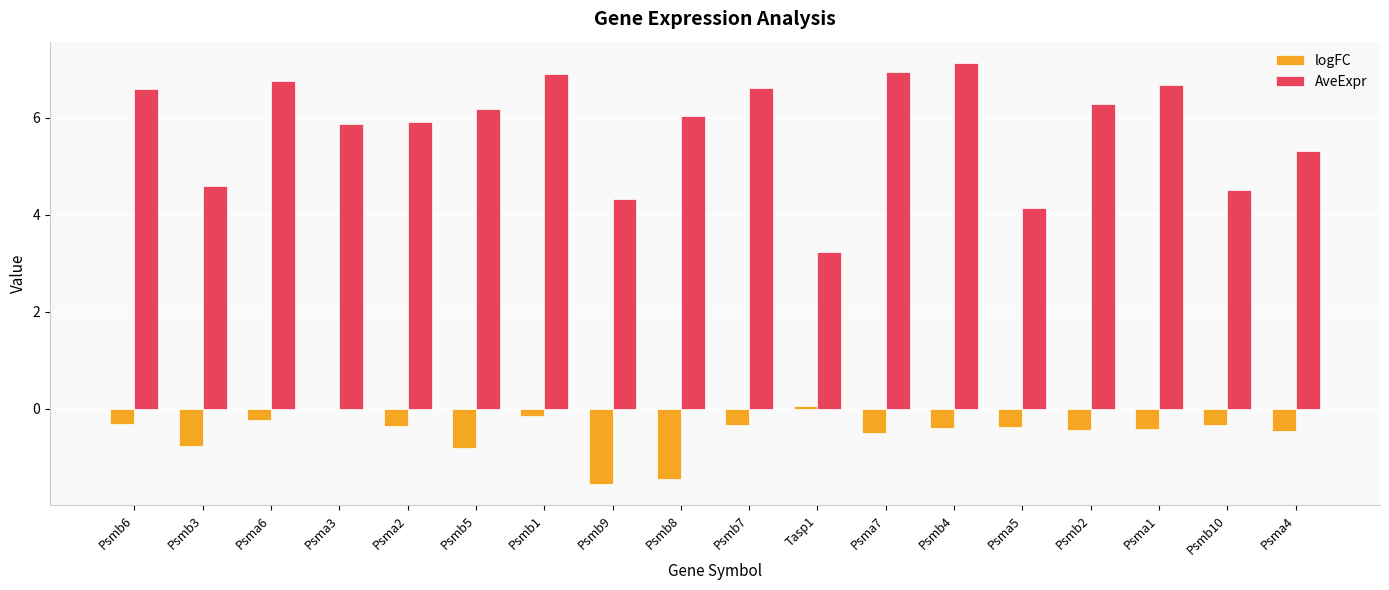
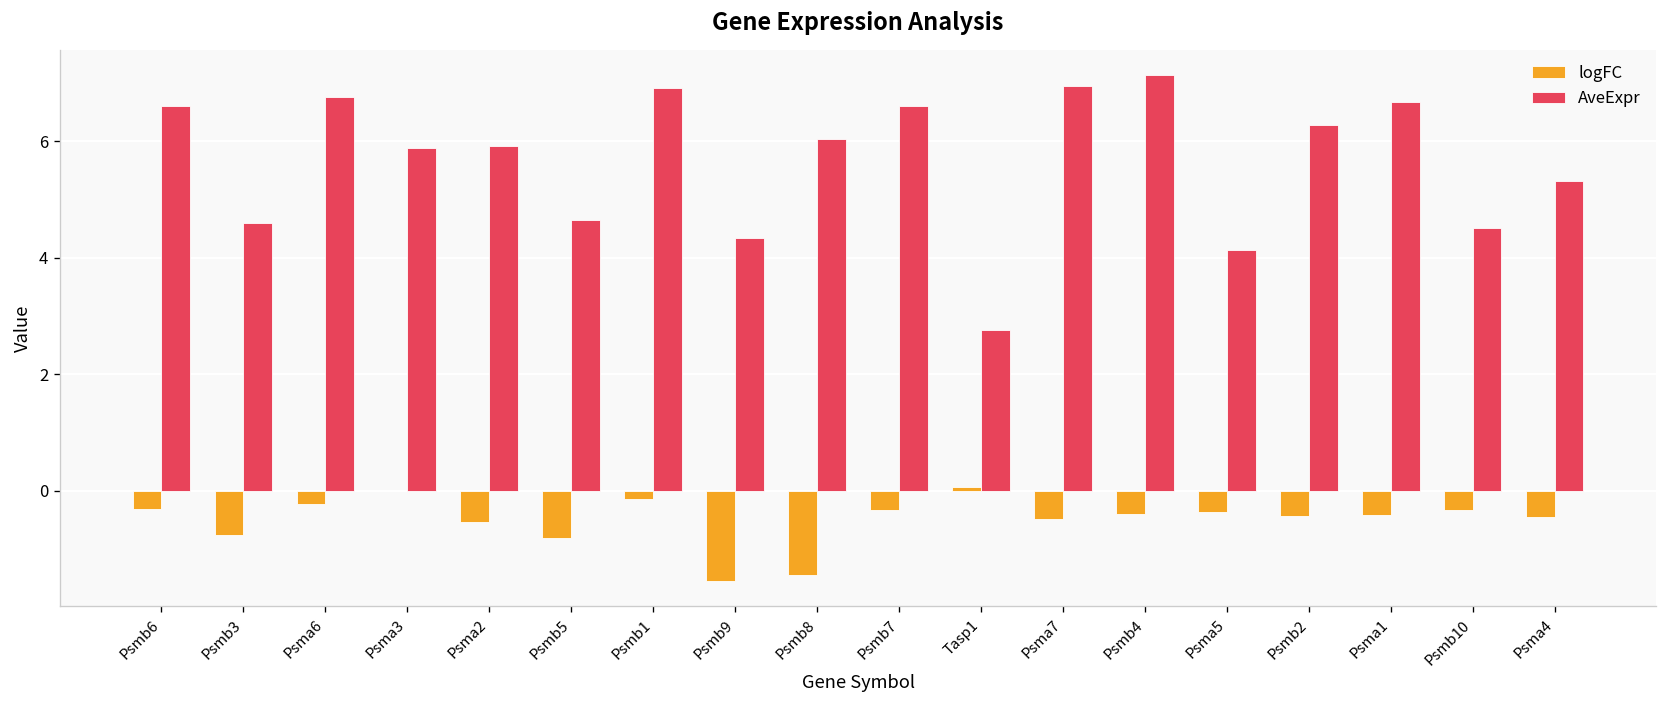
logFC, Psma2: -0.4 -> -0.5
AveExpr, Psmb5: 6.2 -> 4.6
AveExpr, Tasp1: 3.2 -> 2.8
